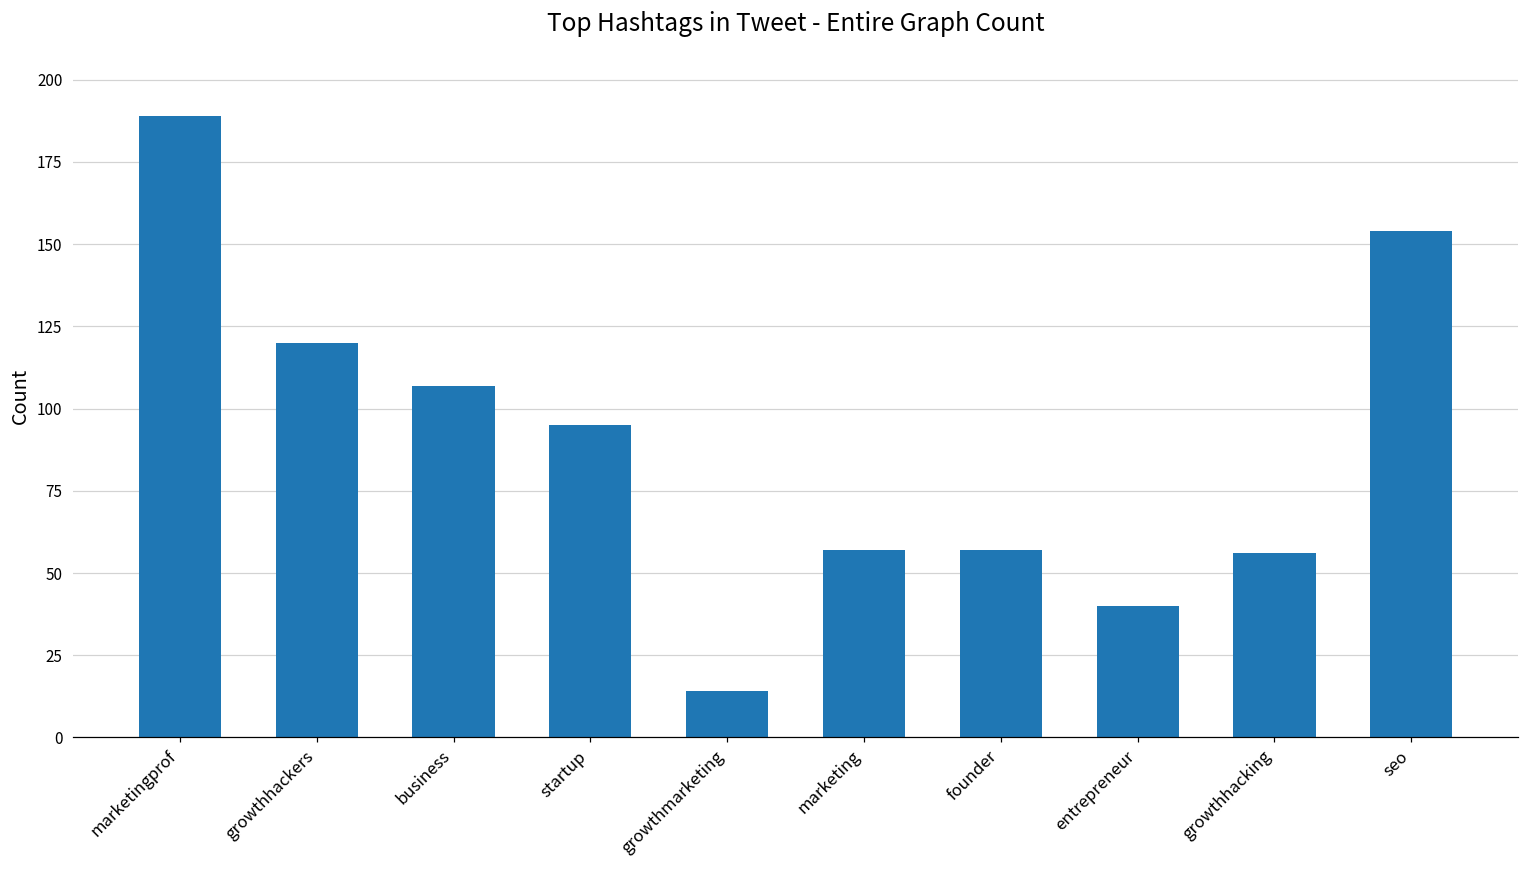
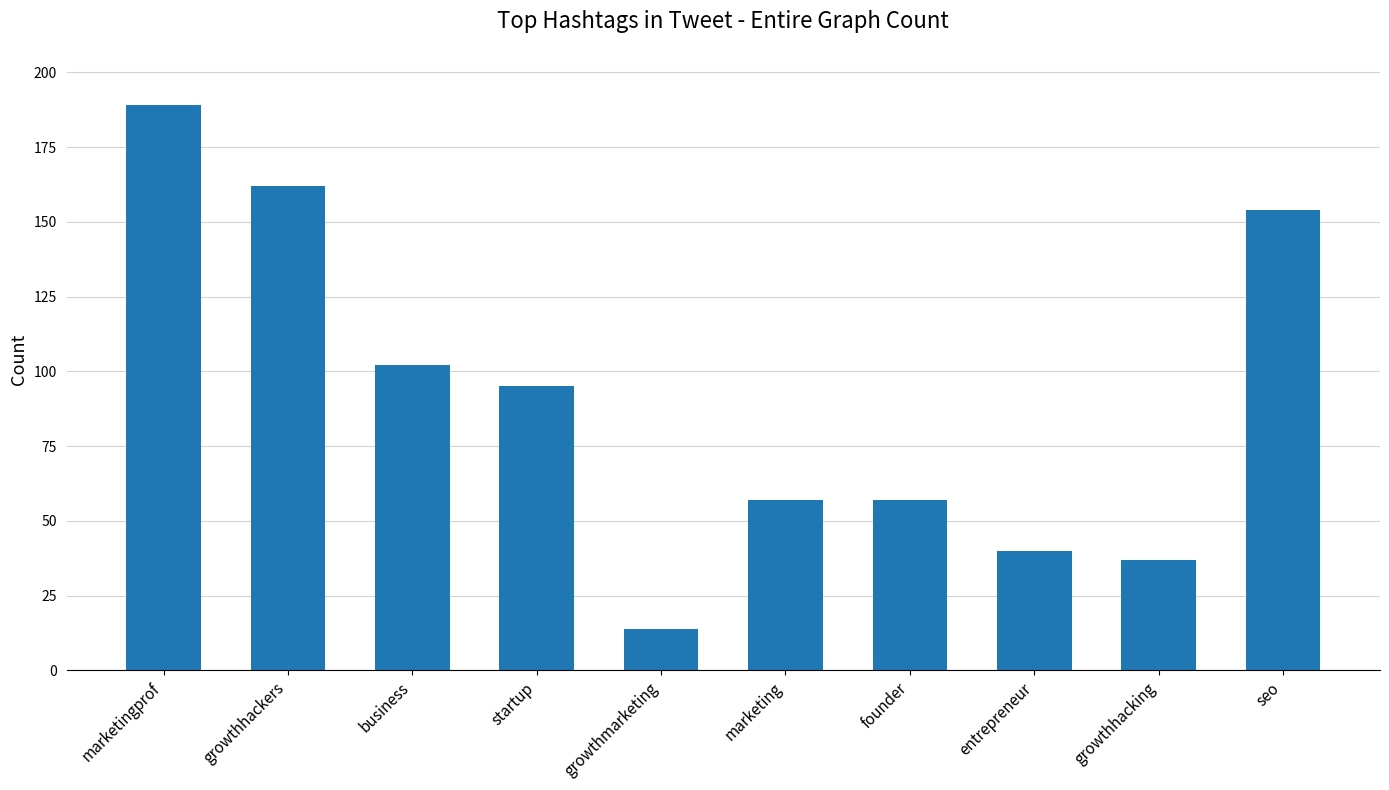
growthhackers: 120 -> 162
business: 107 -> 102
growthhacking: 56 -> 37
